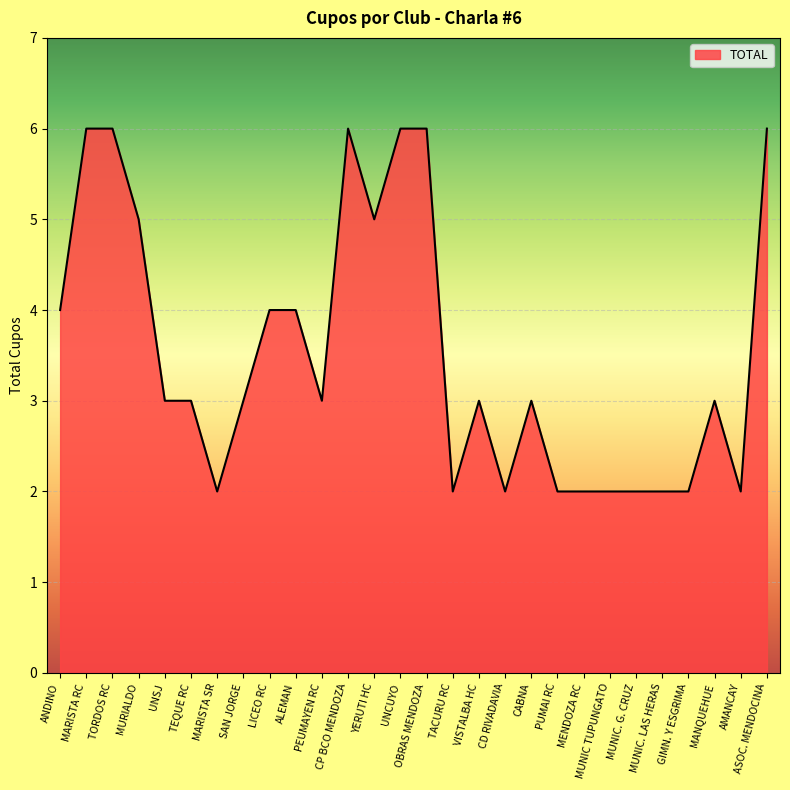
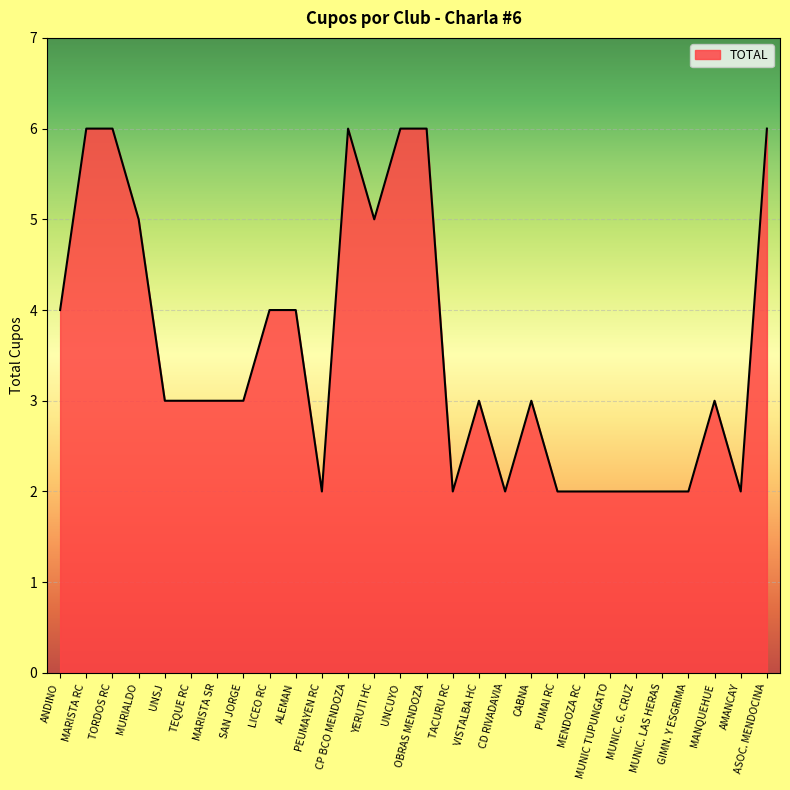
MARISTA SR: 2 -> 3
PEUMAYEN RC: 3 -> 2
